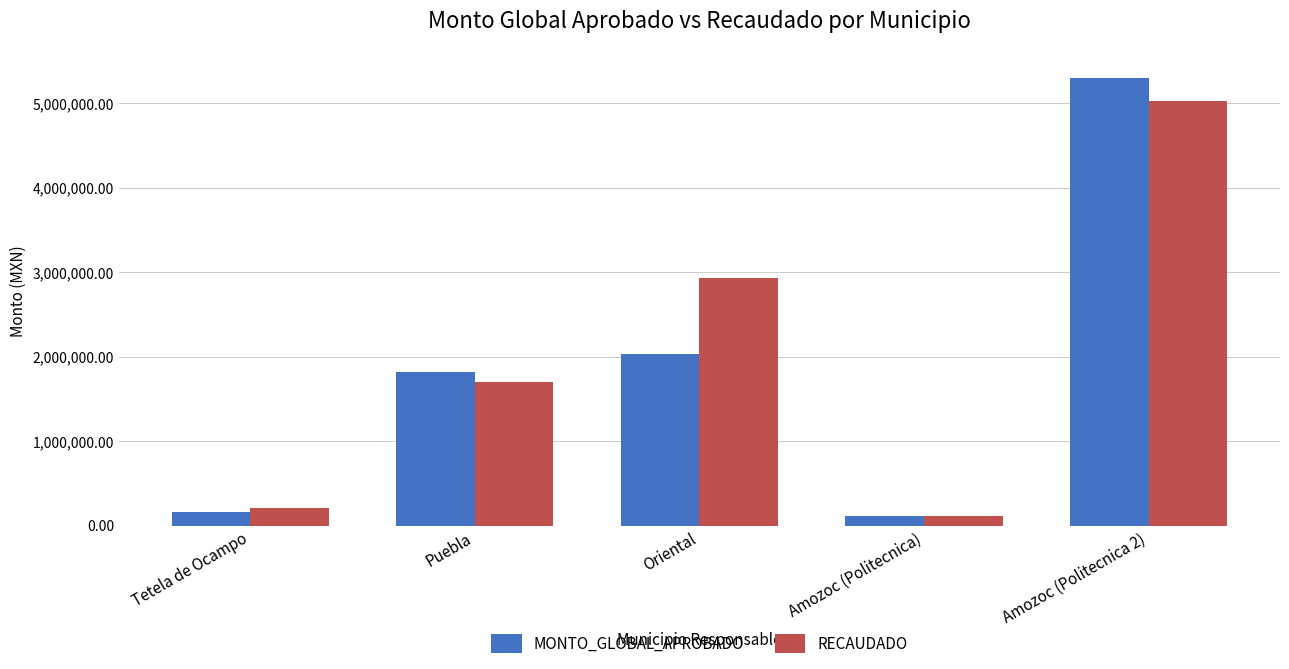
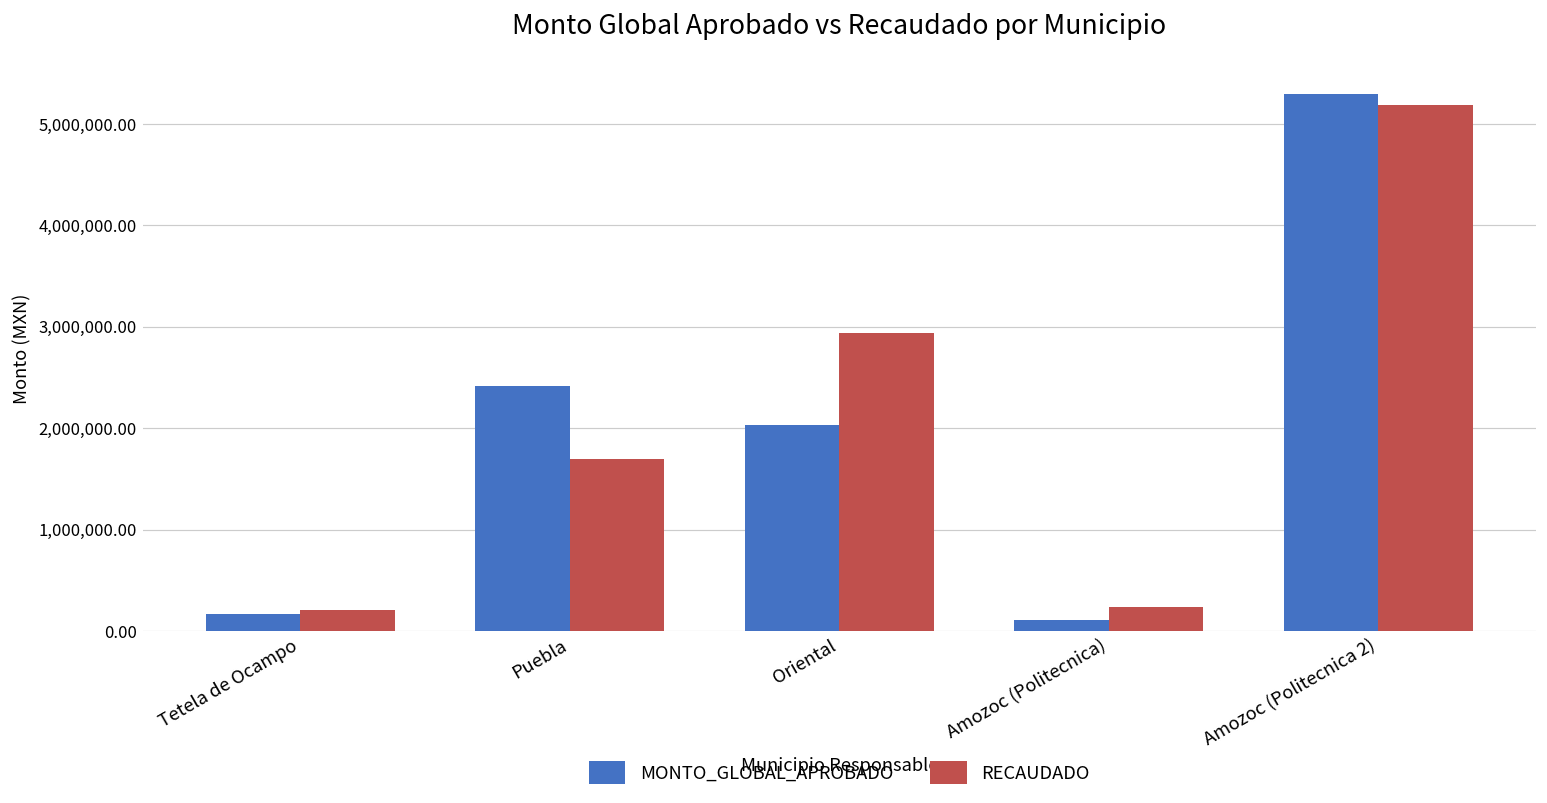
MONTO_GLOBAL_APROBADO, Puebla: 1,800,000 -> 2,400,000
RECAUDADO, Amozoc (Politecnica): 100,000 -> 200,000
RECAUDADO, Amozoc (Politecnica 2): 5,000,000 -> 5,200,000
